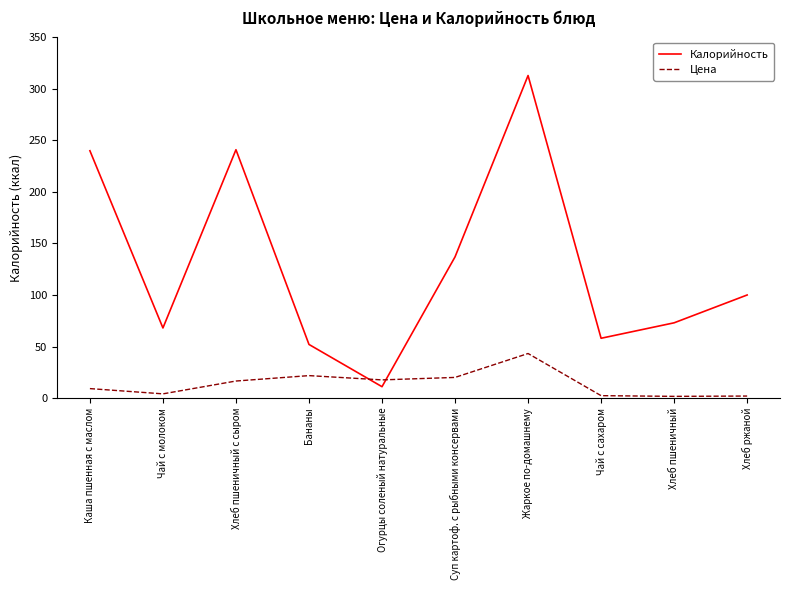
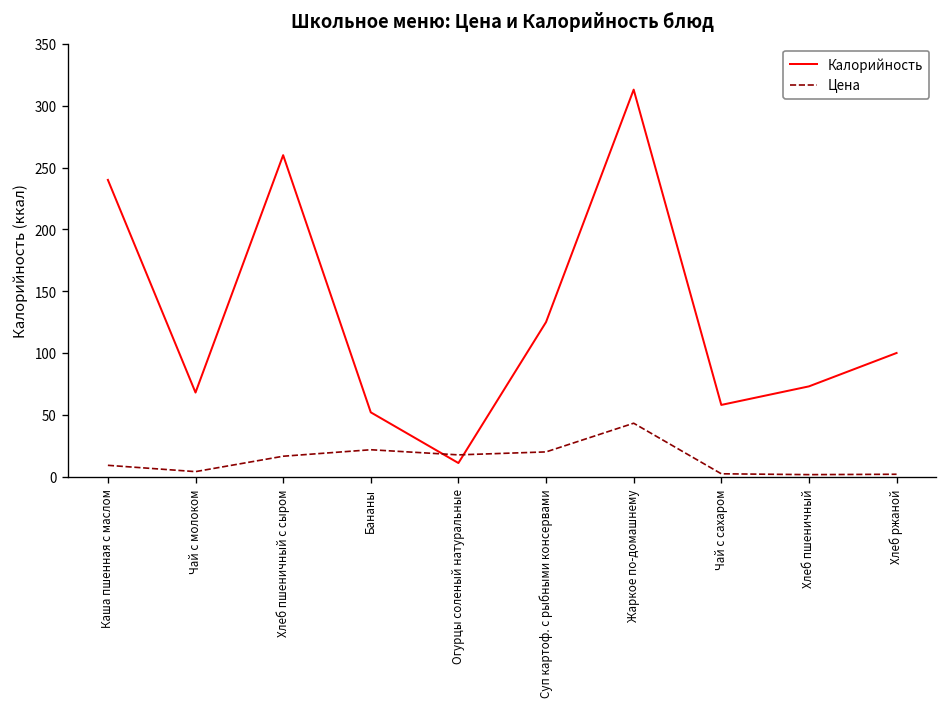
Калорийность, Хлеб пшеничный с сыром: 241 -> 260
Калорийность, Суп картоф. с рыбными консервами: 137 -> 125
